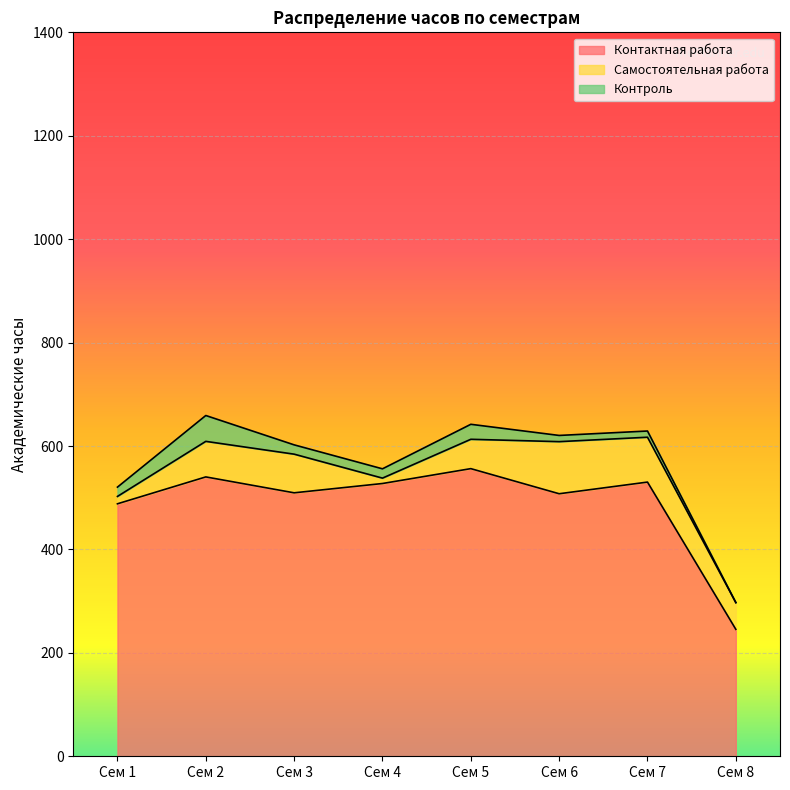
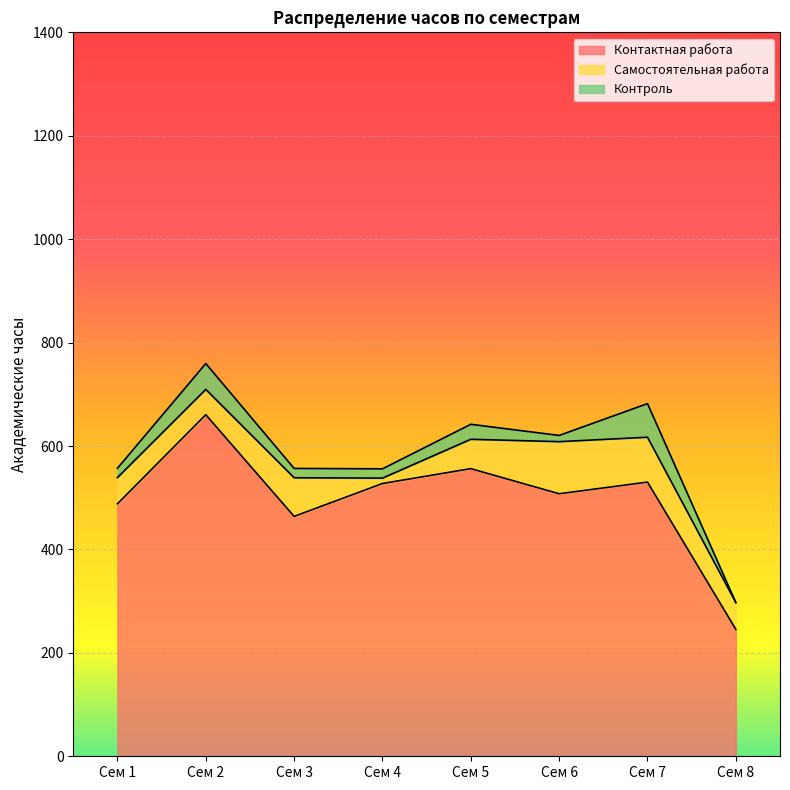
Самостоятельная работа, Сем 1: 10 -> 50
Контактная работа, Сем 2: 540 -> 660
Самостоятельная работа, Сем 2: 70 -> 50
Контактная работа, Сем 3: 510 -> 460
Контроль, Сем 7: 10 -> 70
